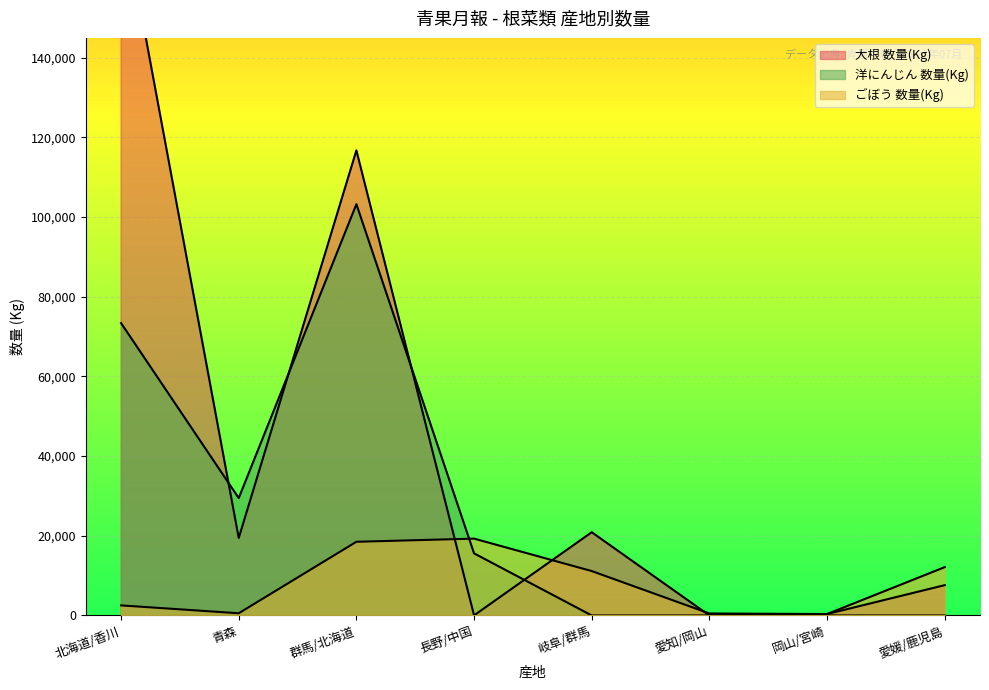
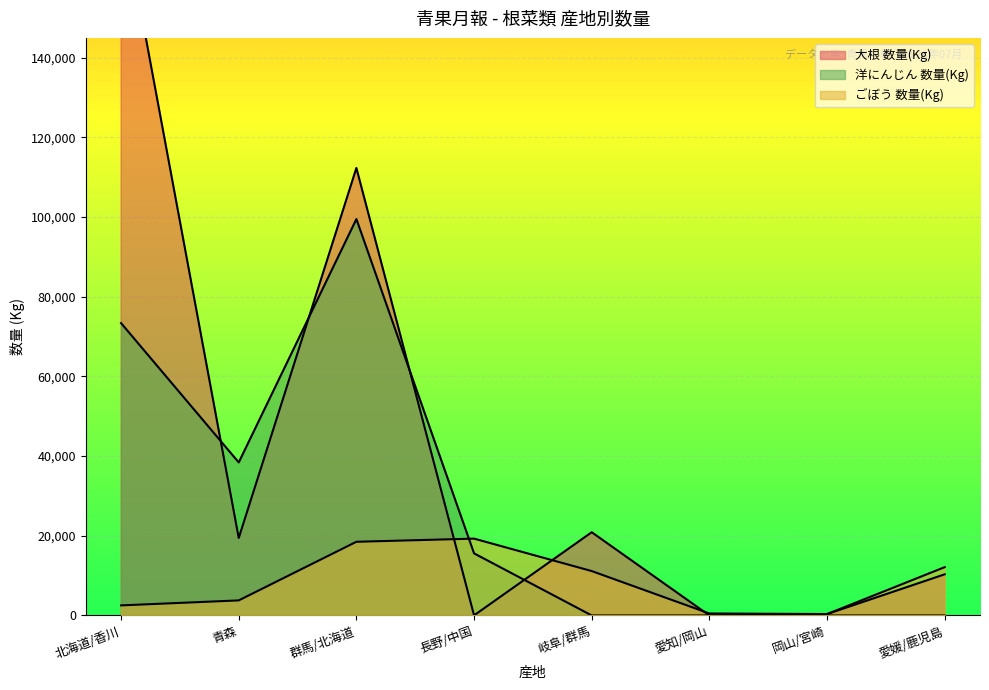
洋にんじん 数量(Kg), 青森: 29,000 -> 38,000
ごぼう 数量(Kg), 青森: 1,000 -> 4,000
大根 数量(Kg), 群馬/北海道: 117,000 -> 112,000
洋にんじん 数量(Kg), 群馬/北海道: 103,000 -> 100,000
大根 数量(Kg), 愛媛/鹿児島: 8,000 -> 10,000
